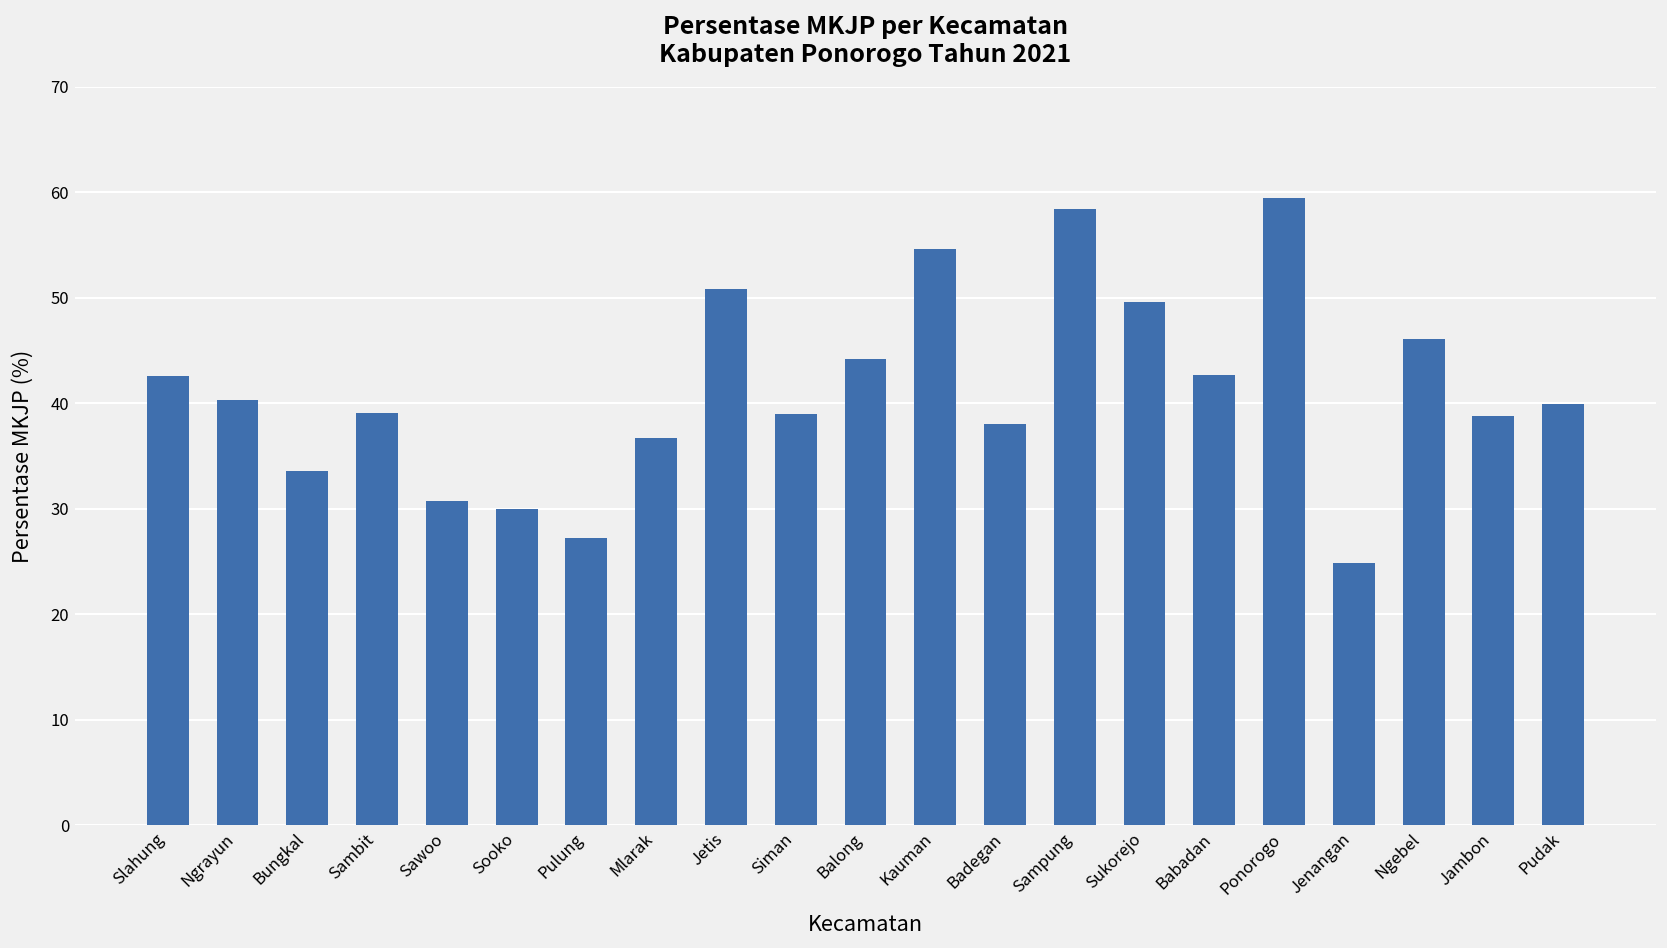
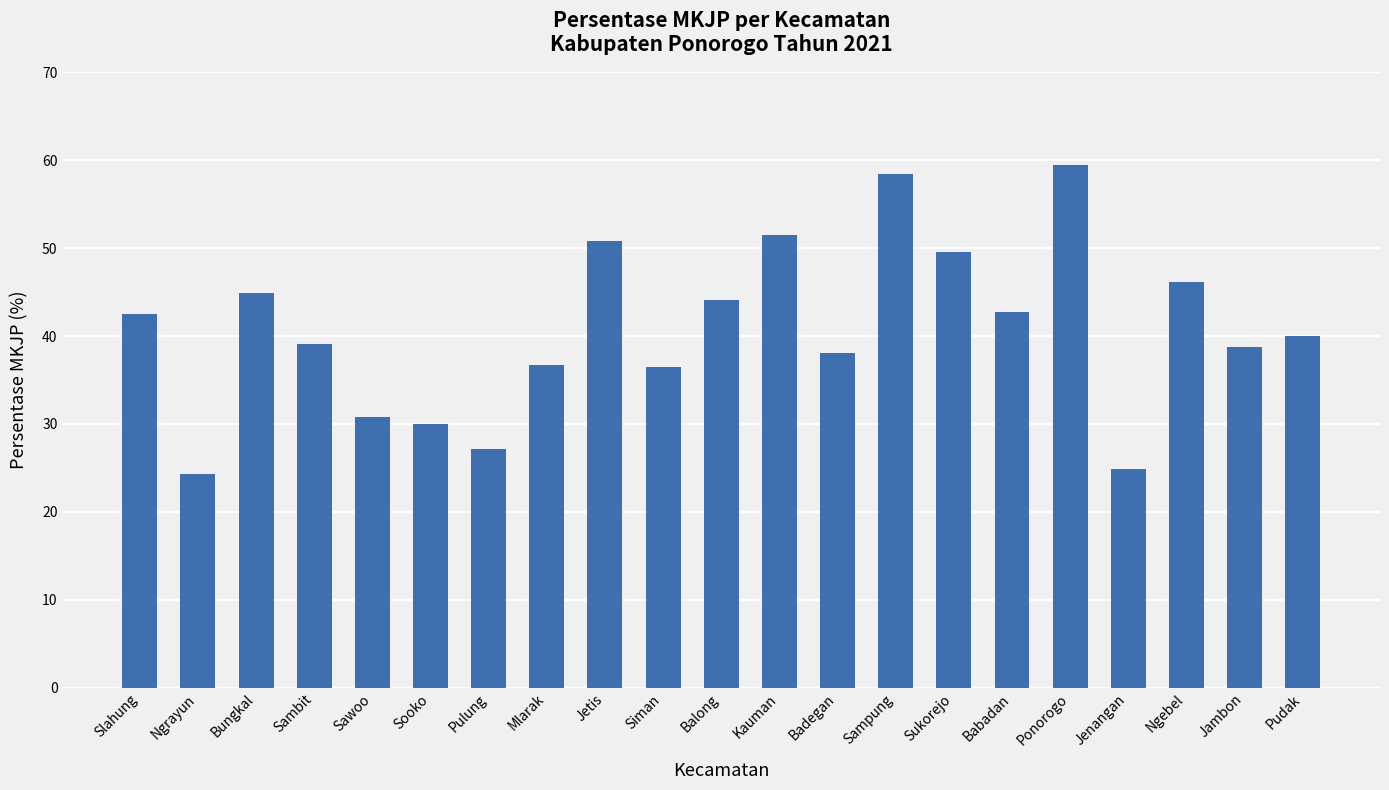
Ngrayun: 40 -> 24
Bungkal: 34 -> 45
Siman: 39 -> 37
Kauman: 55 -> 52
